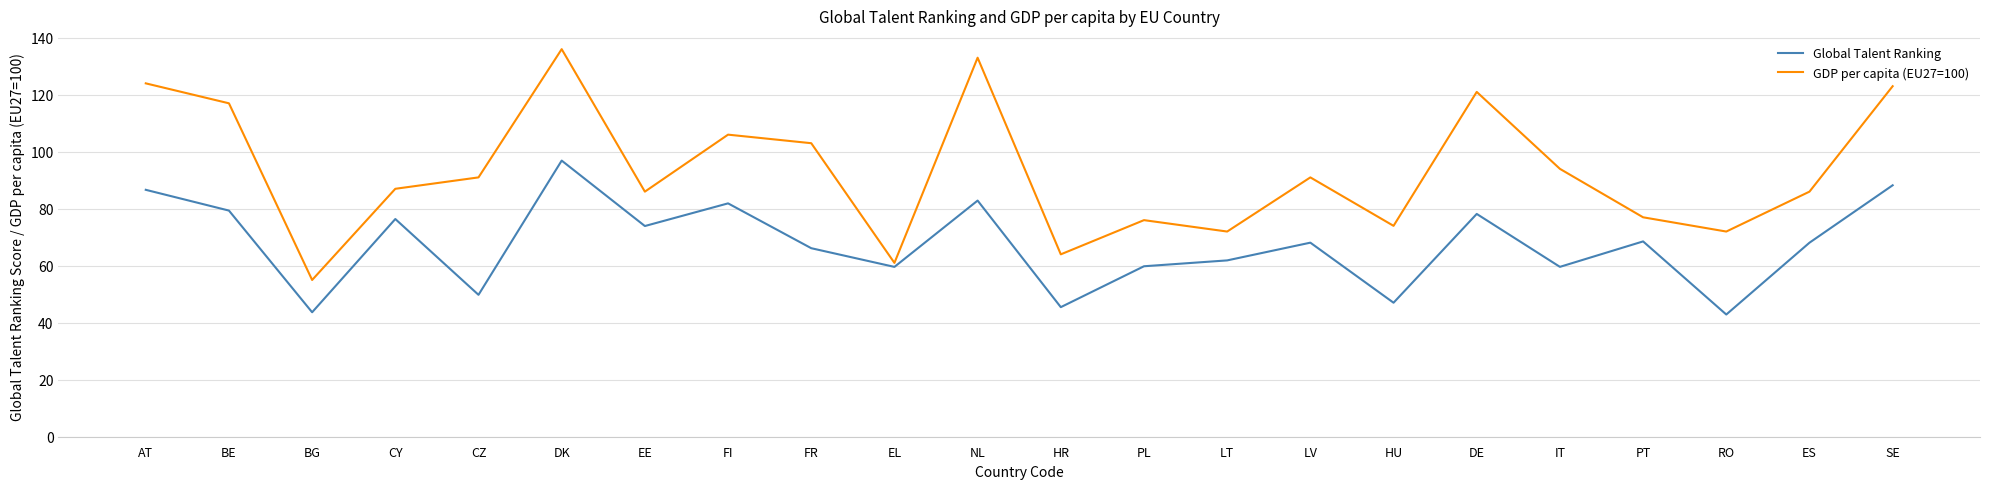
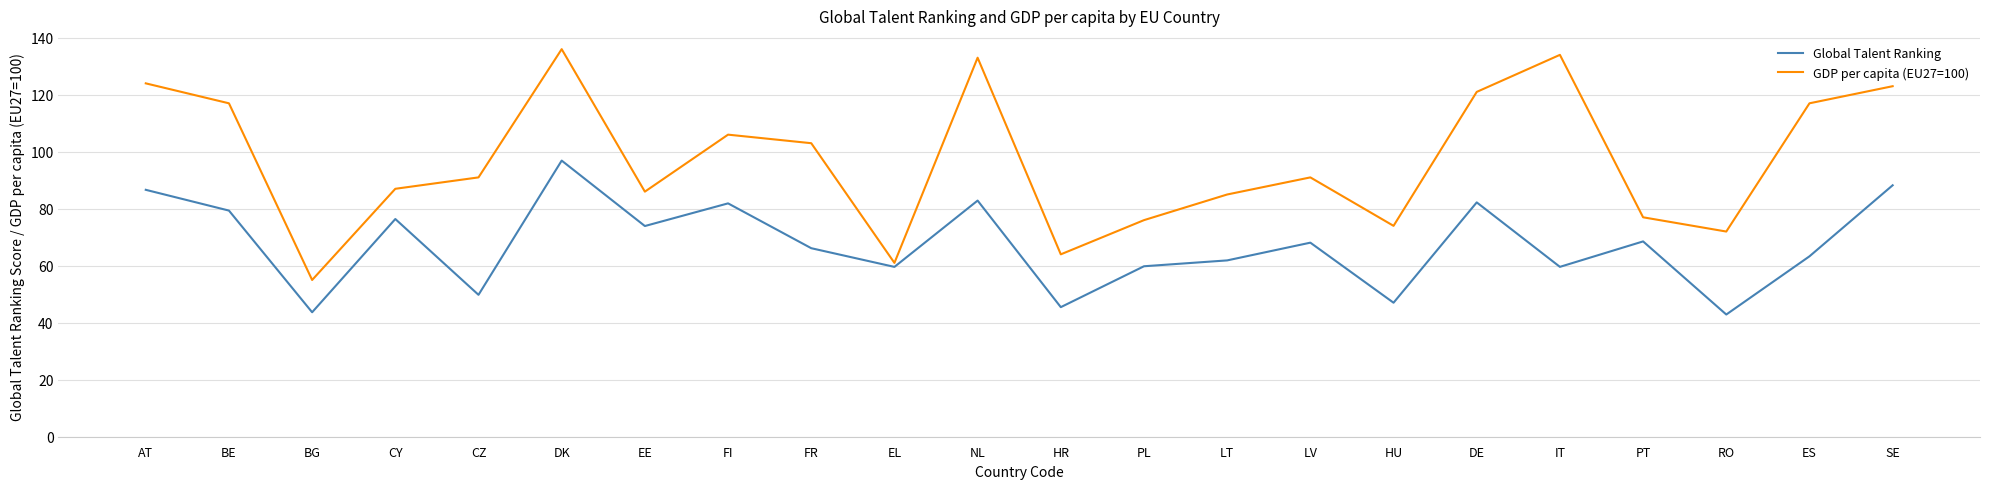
GDP per capita (EU27=100), LT: 72 -> 85
Global Talent Ranking, DE: 78 -> 82
GDP per capita (EU27=100), IT: 94 -> 134
Global Talent Ranking, ES: 68 -> 63
GDP per capita (EU27=100), ES: 86 -> 117
